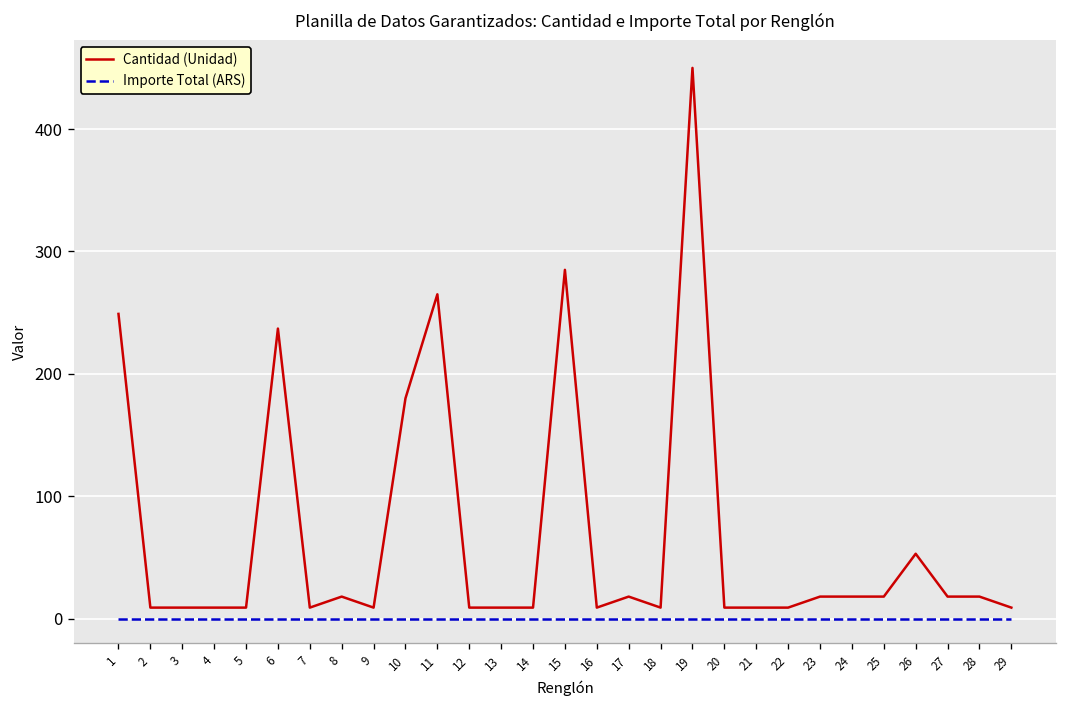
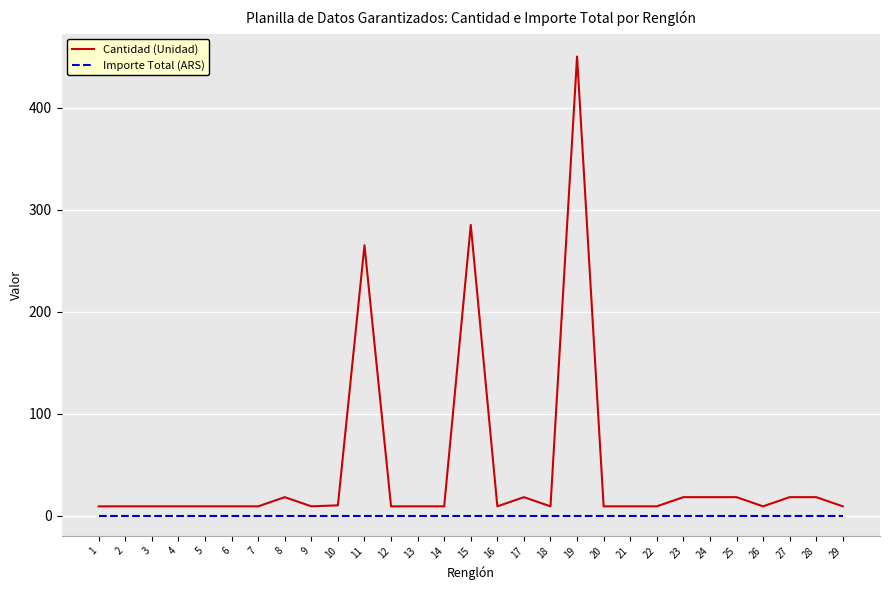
Cantidad (Unidad), 1: 249 -> 9
Cantidad (Unidad), 6: 237 -> 9
Cantidad (Unidad), 10: 180 -> 10
Cantidad (Unidad), 26: 53 -> 9
